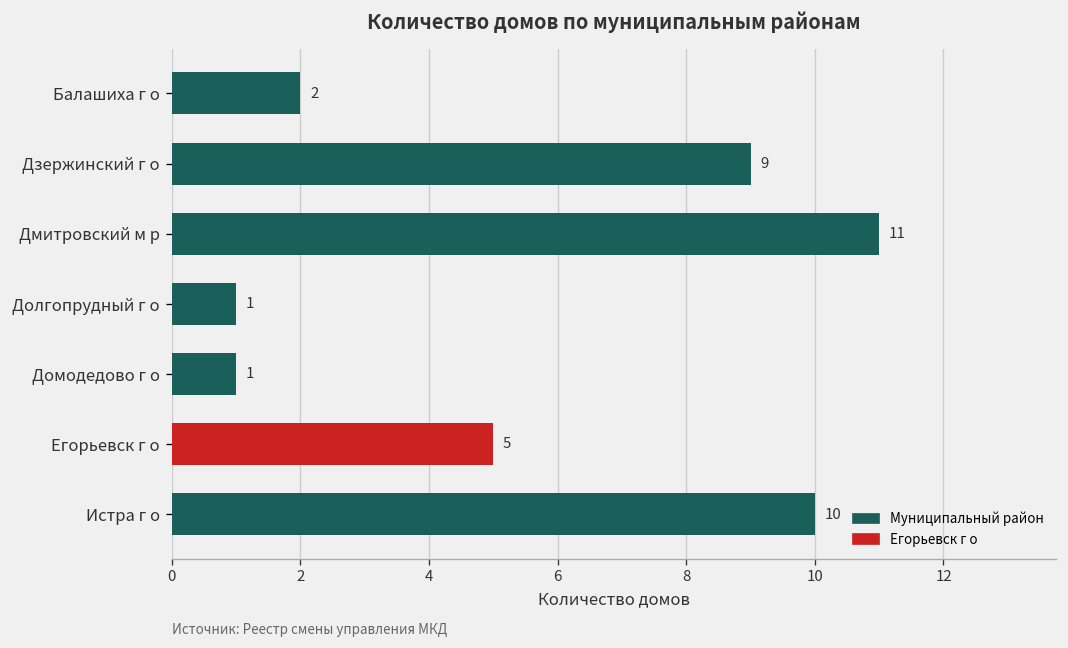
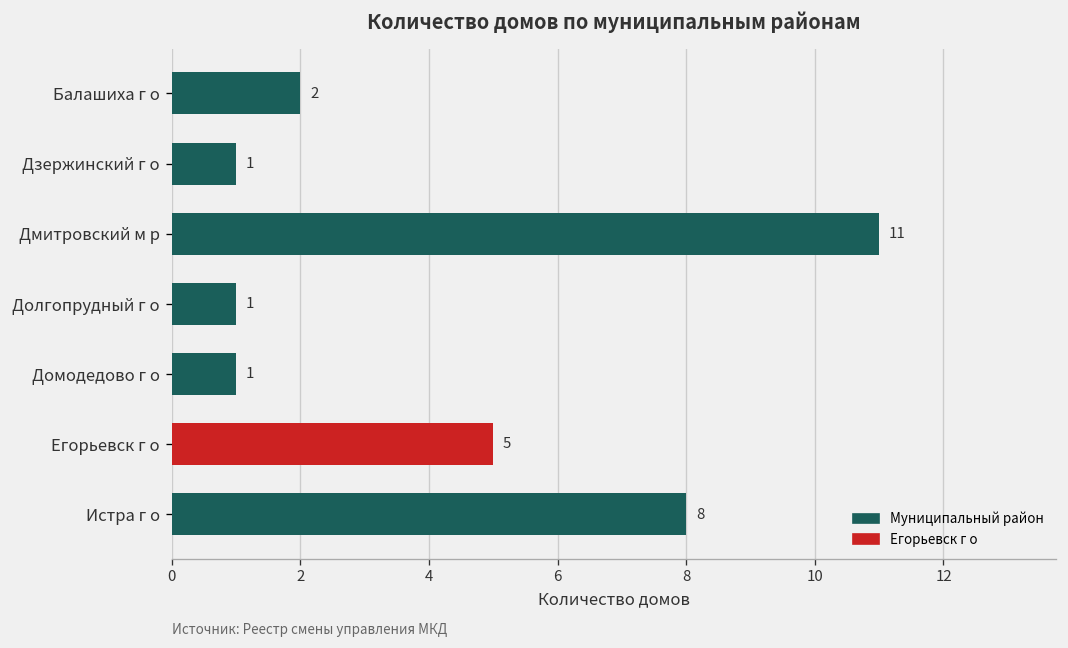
Дзержинский г о: 9 -> 1
Истра г о: 10 -> 8
